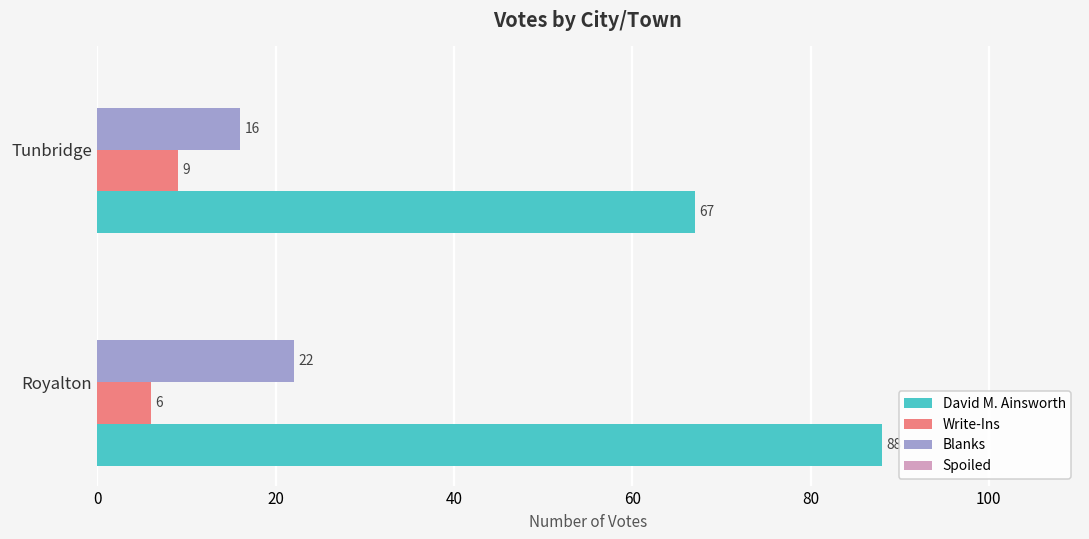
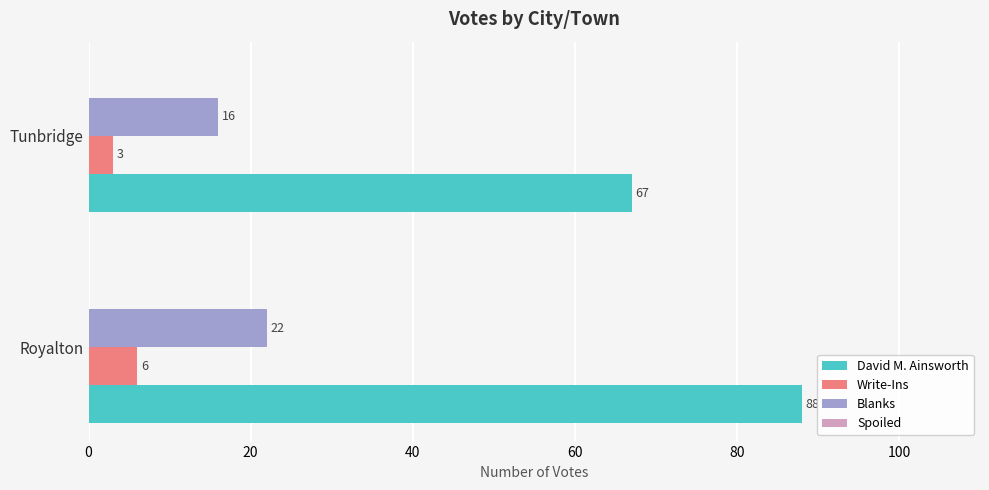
Write-Ins, Tunbridge: 9 -> 3
